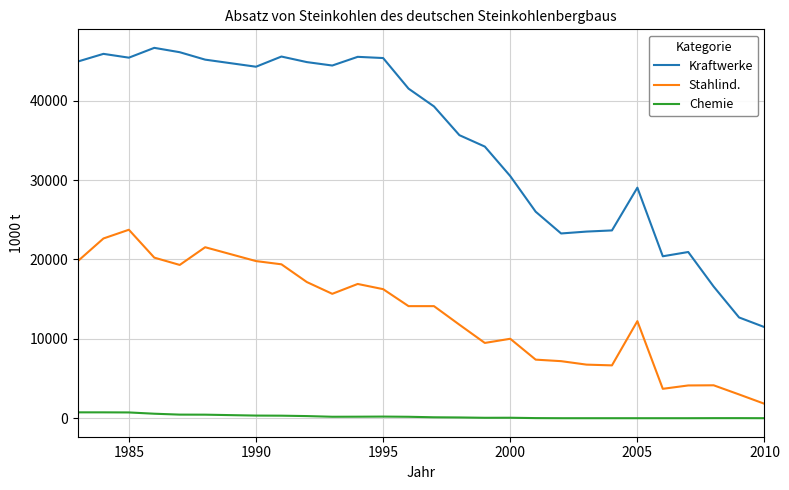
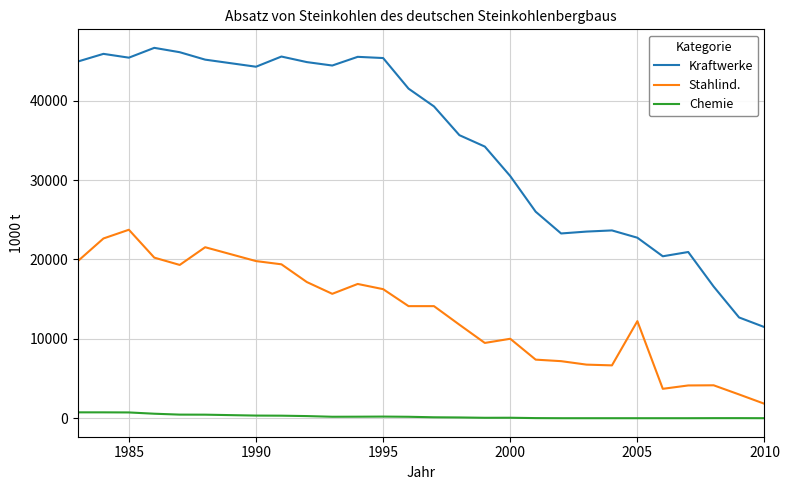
Kraftwerke, 2005: 29000 -> 23000
